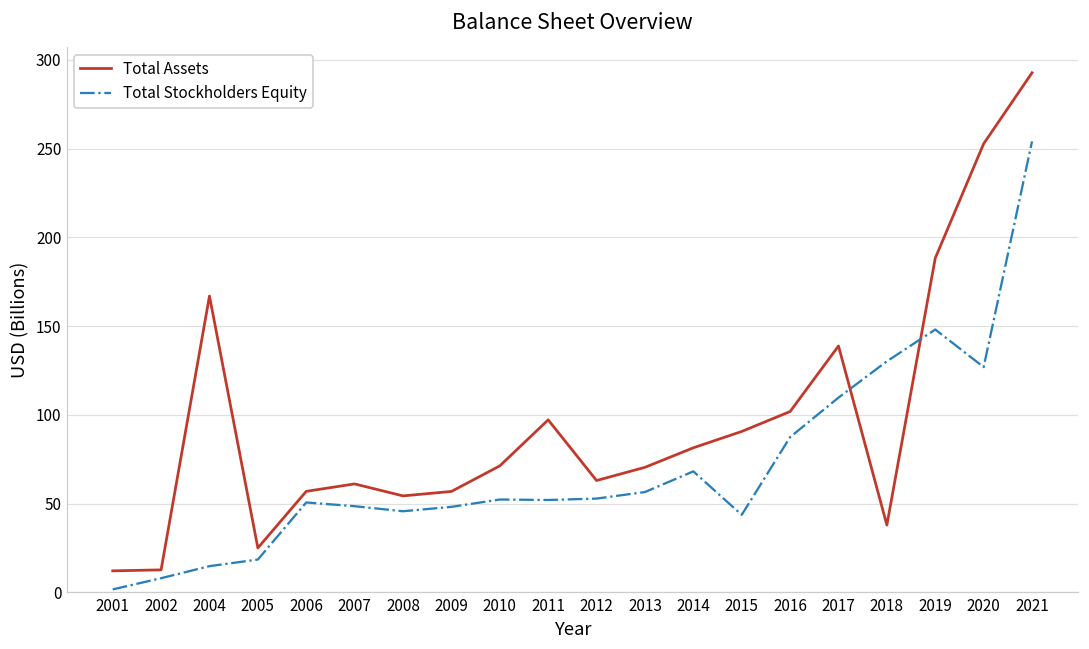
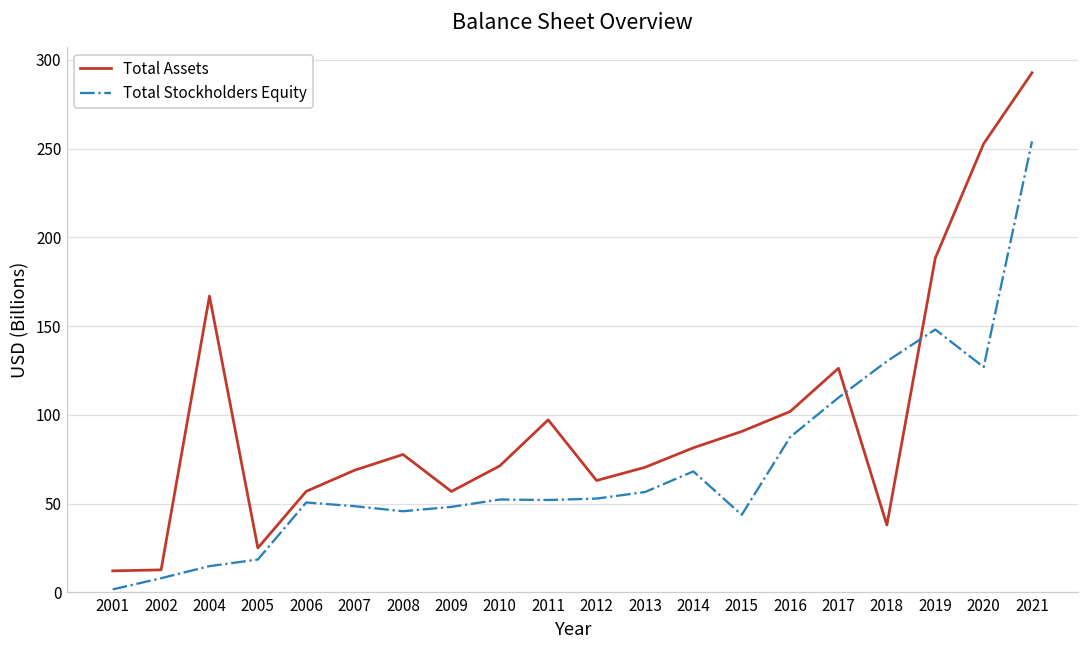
Total Assets, 2007: 61 -> 69
Total Assets, 2008: 54 -> 78
Total Assets, 2017: 139 -> 126
